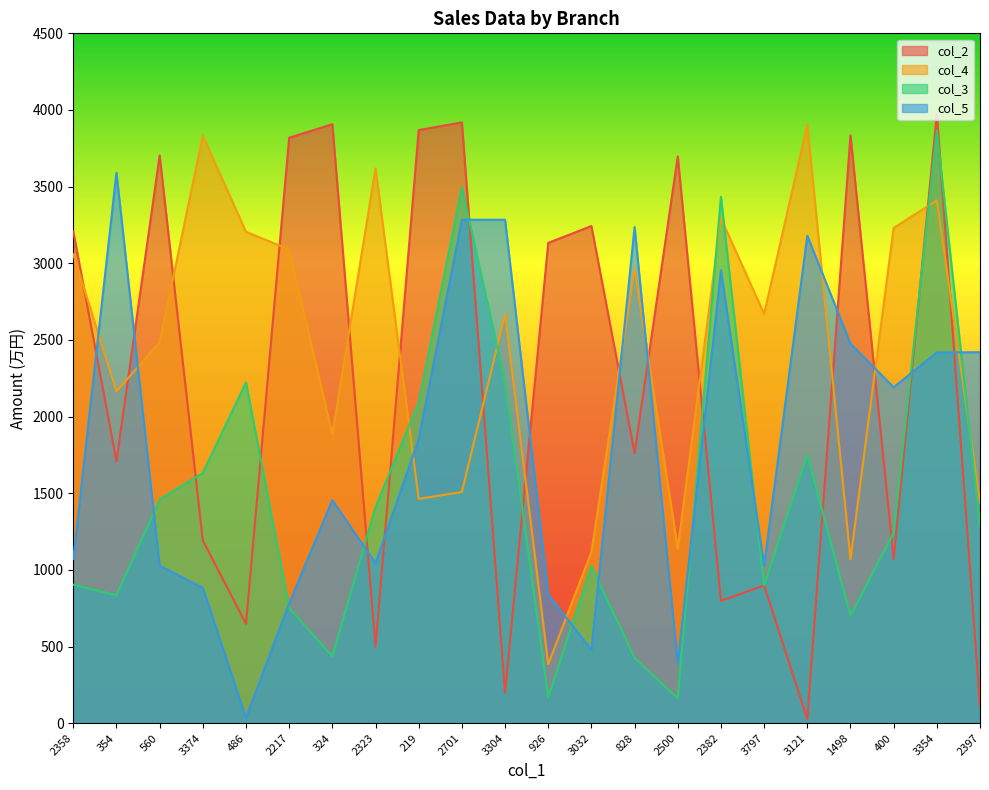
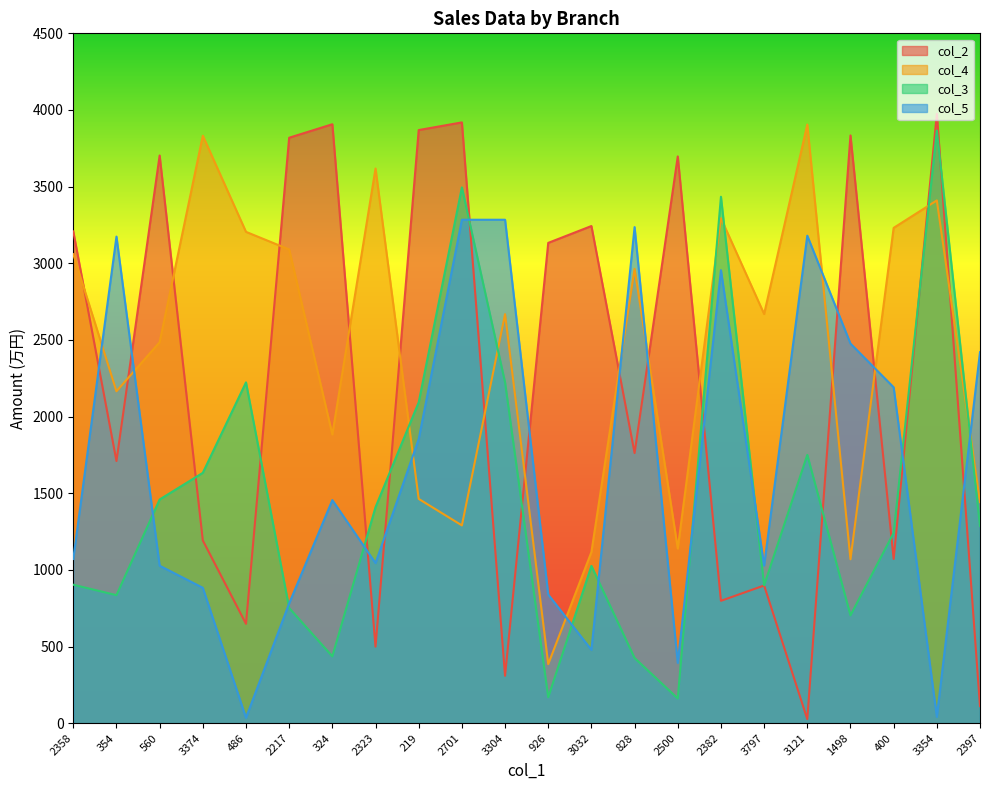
col_5, 354: 3590 -> 3170
col_4, 2701: 1510 -> 1290
col_2, 3304: 200 -> 310
col_5, 3354: 2420 -> 40
